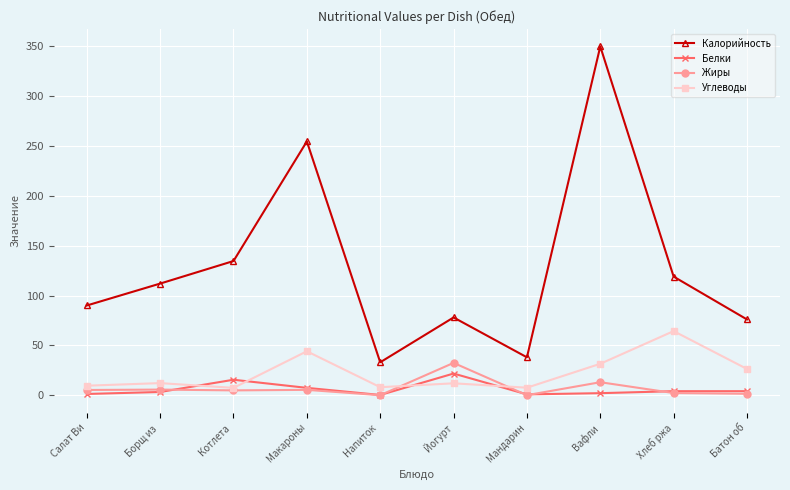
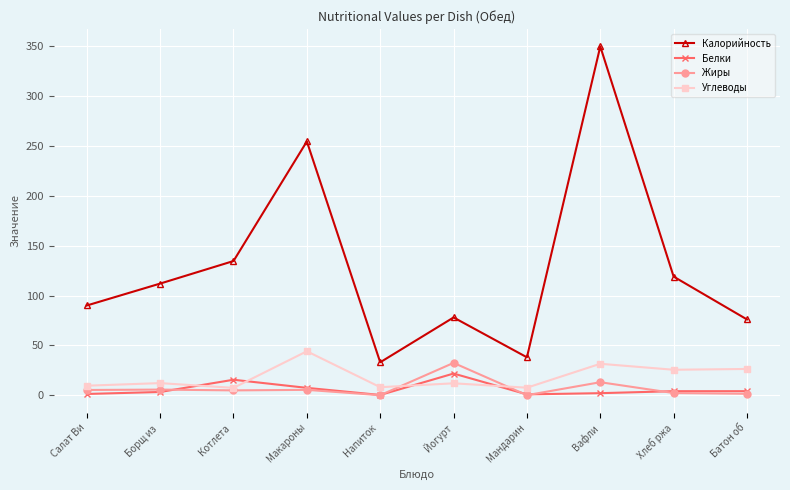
Углеводы, Хлеб ржа: 60 -> 30
